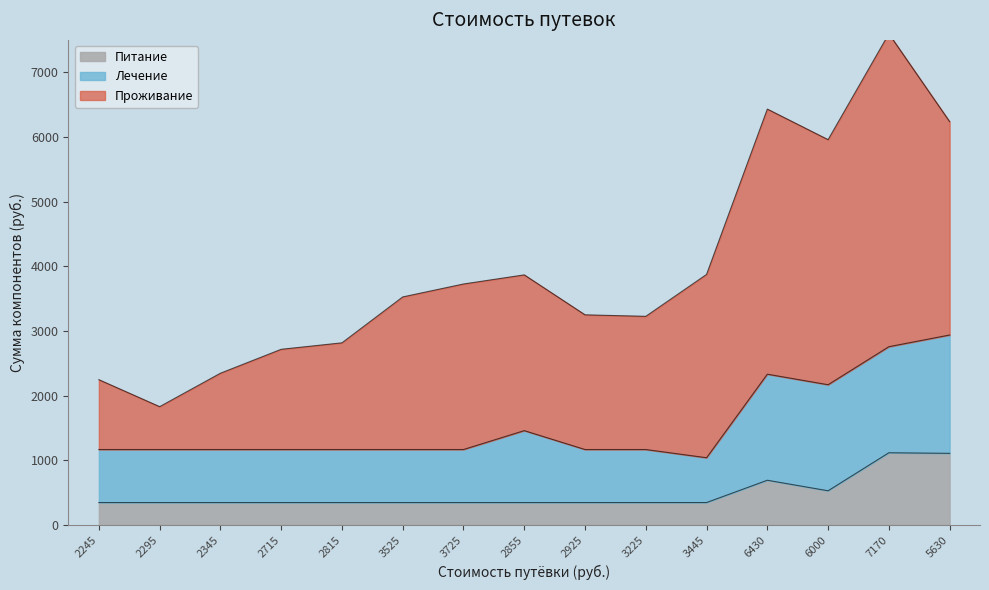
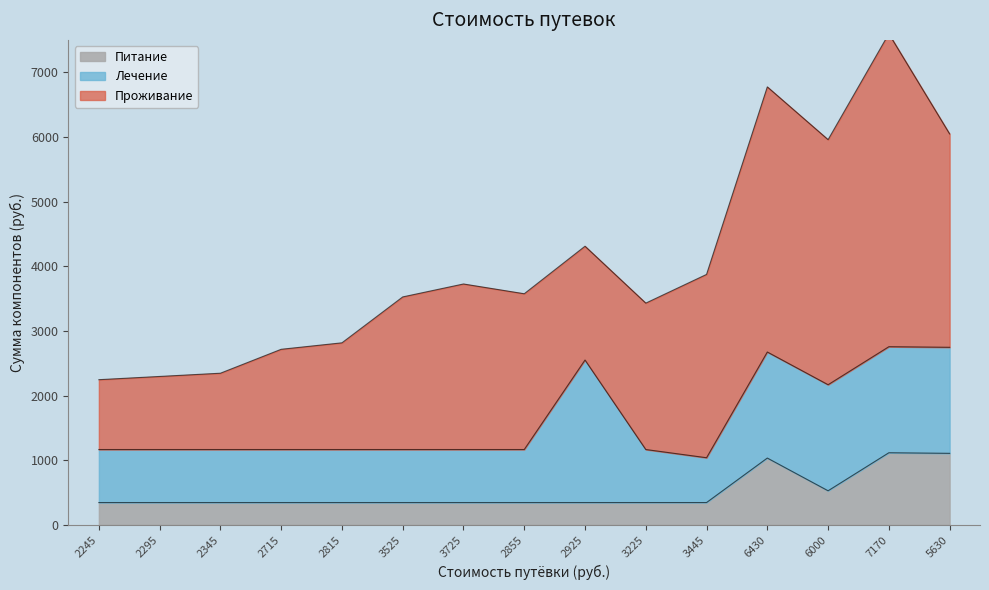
Проживание, 2295: 700 -> 1100
Лечение, 2855: 1100 -> 800
Лечение, 2925: 800 -> 2200
Проживание, 2925: 2100 -> 1800
Проживание, 3225: 2100 -> 2300
Питание, 6430: 700 -> 1000
Лечение, 5630: 1800 -> 1600
